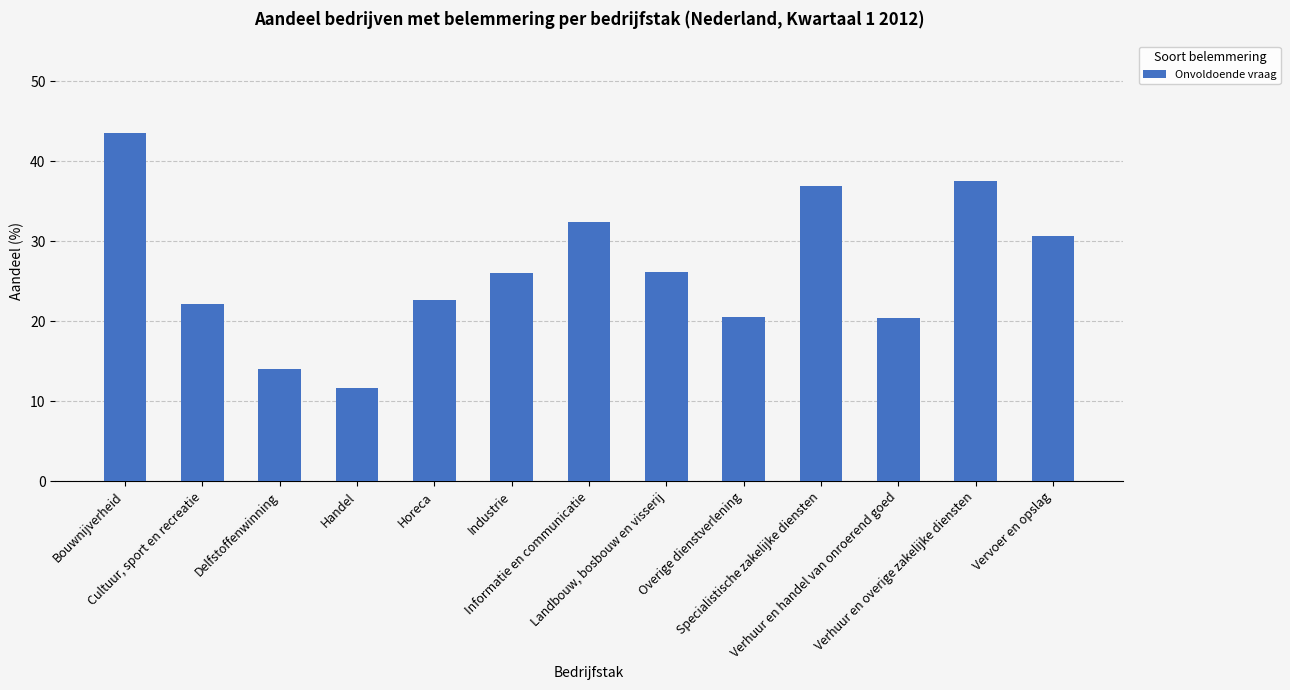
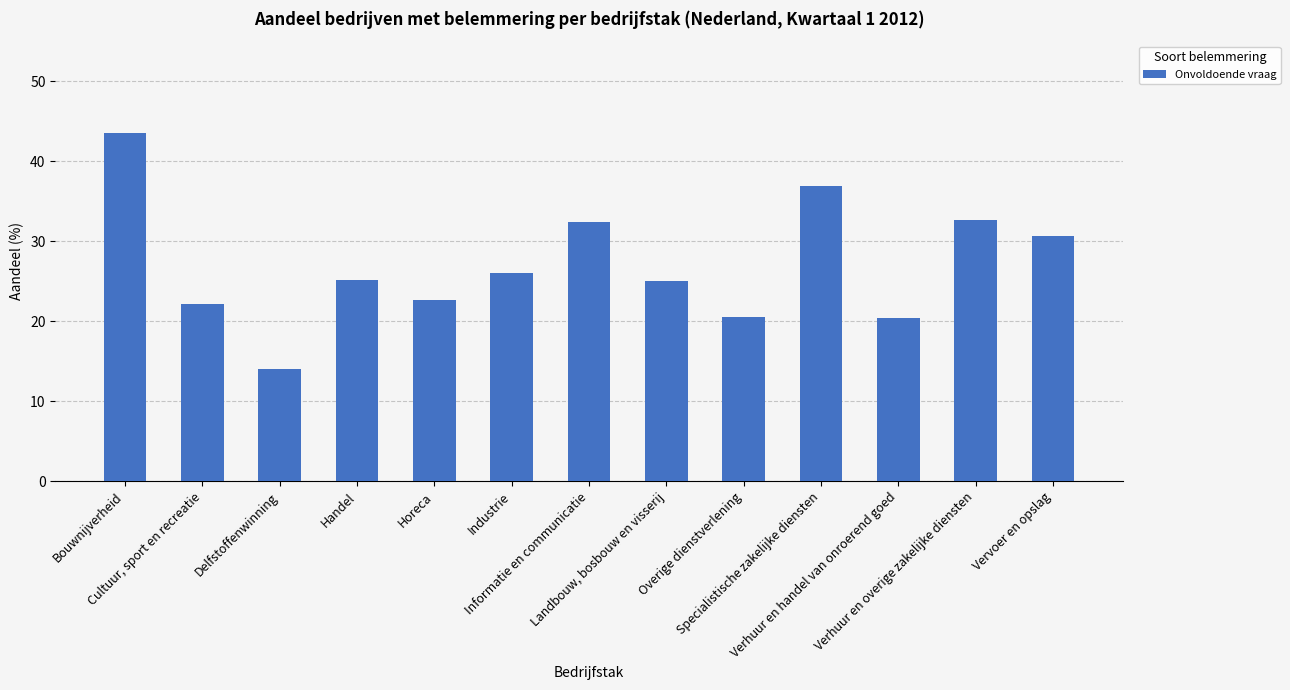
Handel: 12 -> 25
Landbouw, bosbouw en visserij: 26 -> 25
Verhuur en overige zakelijke diensten: 38 -> 33
